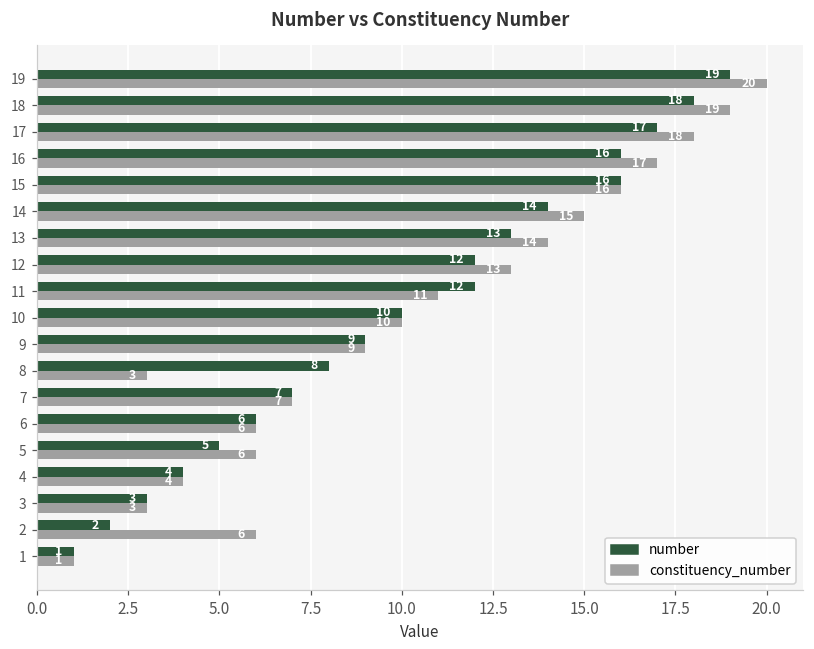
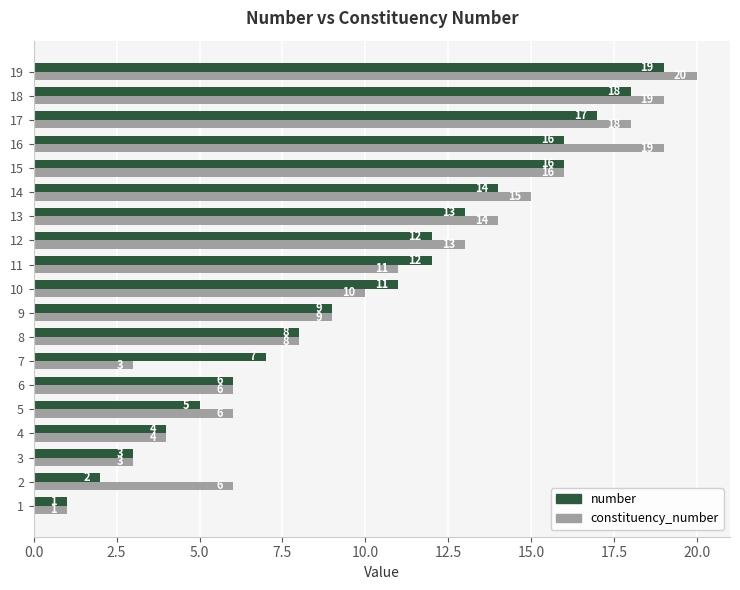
constituency_number, 16: 17 -> 19
number, 10: 10 -> 11
constituency_number, 8: 3 -> 8
constituency_number, 7: 7 -> 3
